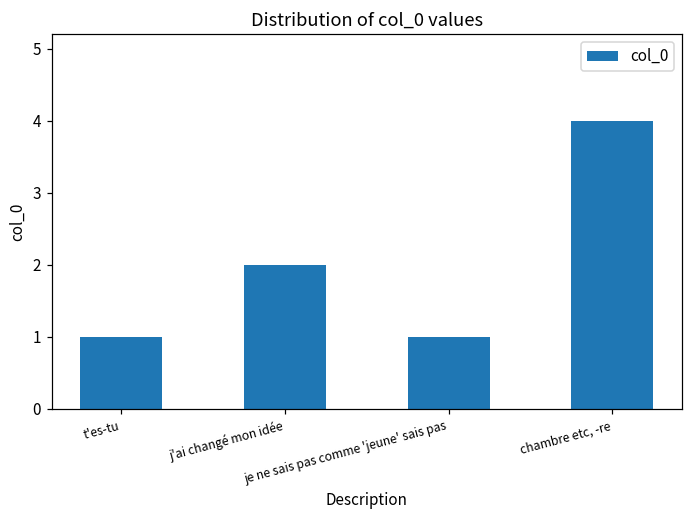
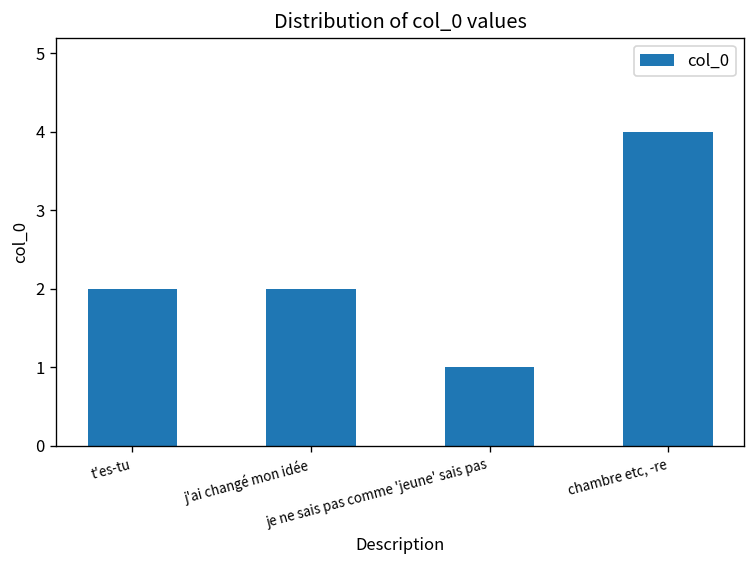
t'es-tu: 1 -> 2
